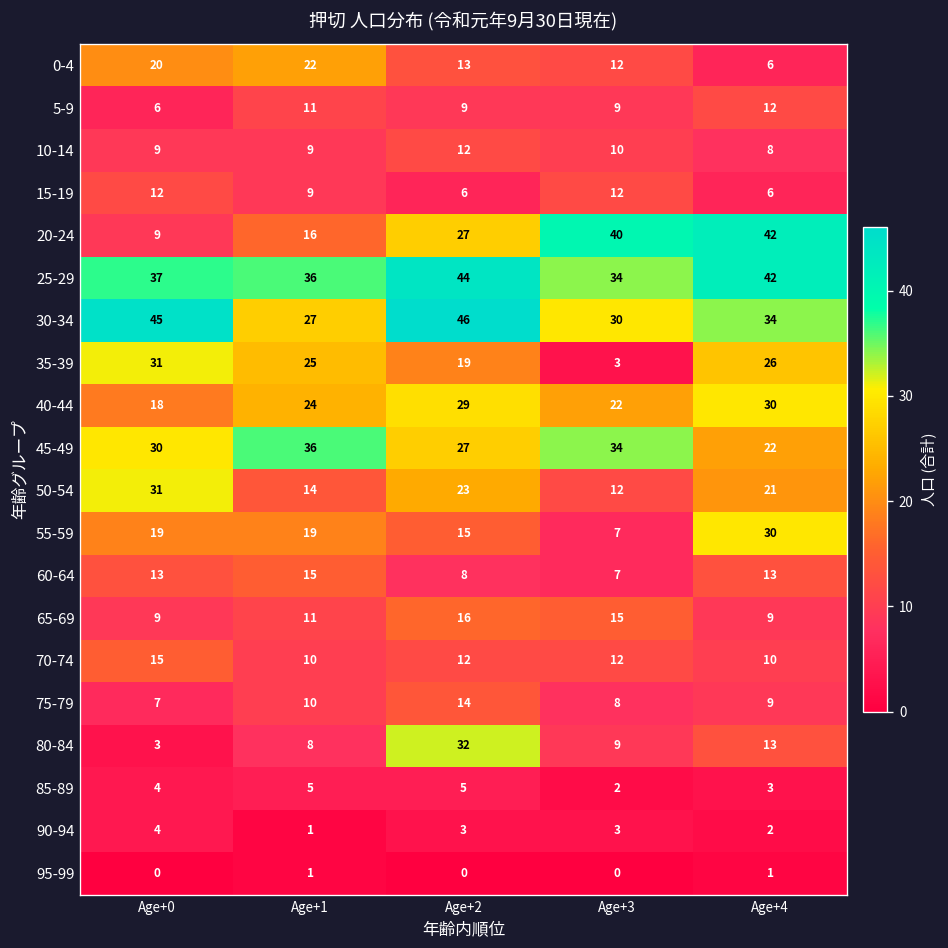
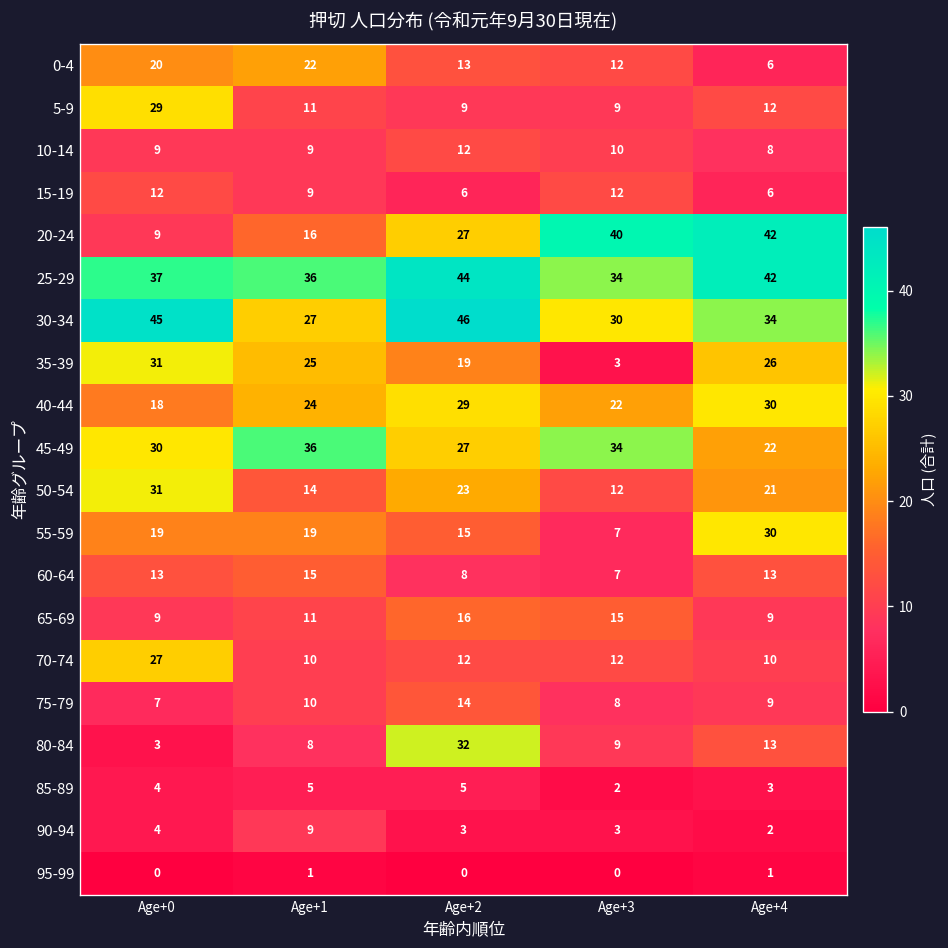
5-9, Age+0: 6 -> 29
70-74, Age+0: 15 -> 27
90-94, Age+1: 1 -> 9
